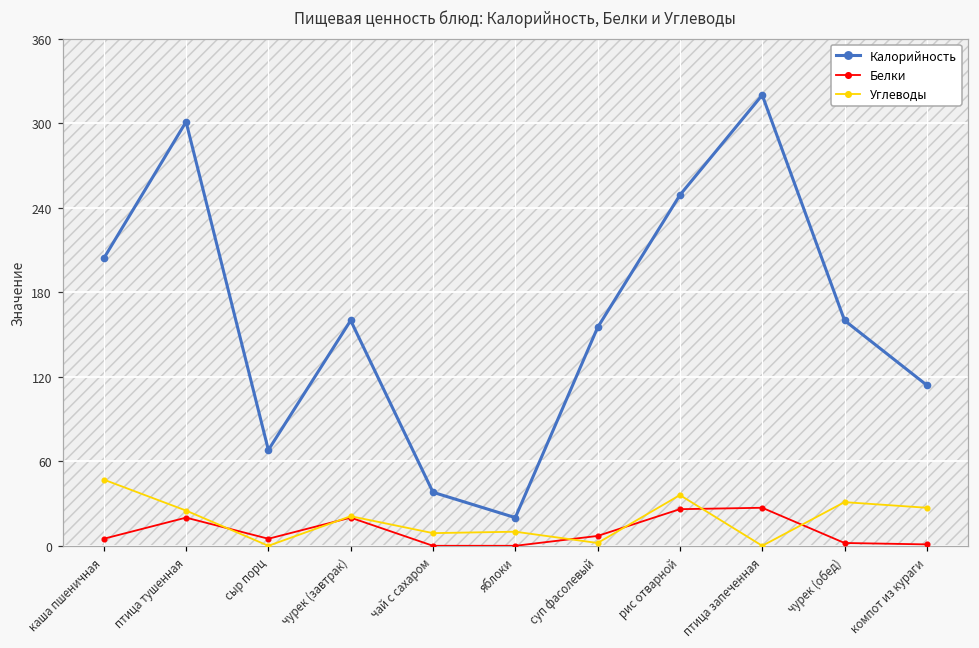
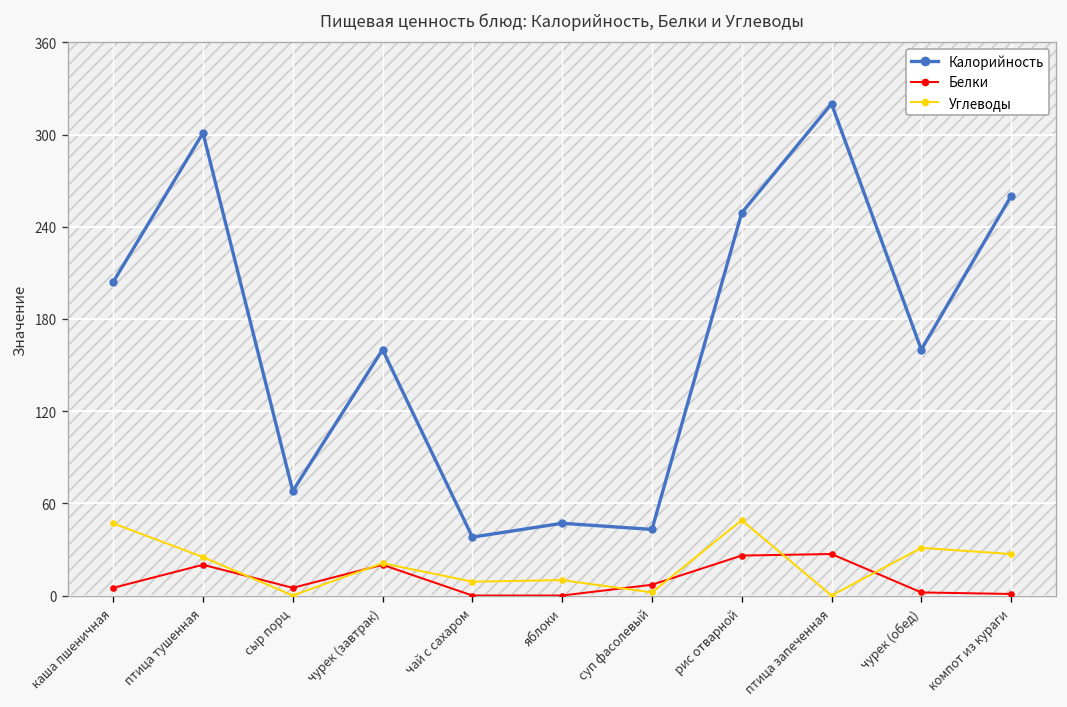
Калорийность, яблоки: 20 -> 47
Калорийность, суп фасолевый: 155 -> 43
Углеводы, рис отварной: 36 -> 49
Калорийность, компот из кураги: 114 -> 260
